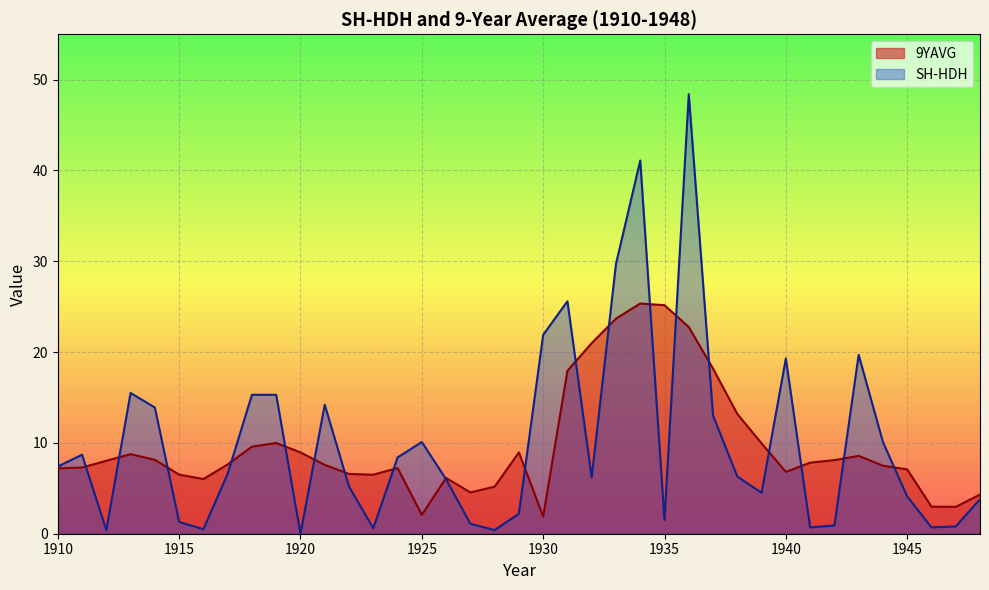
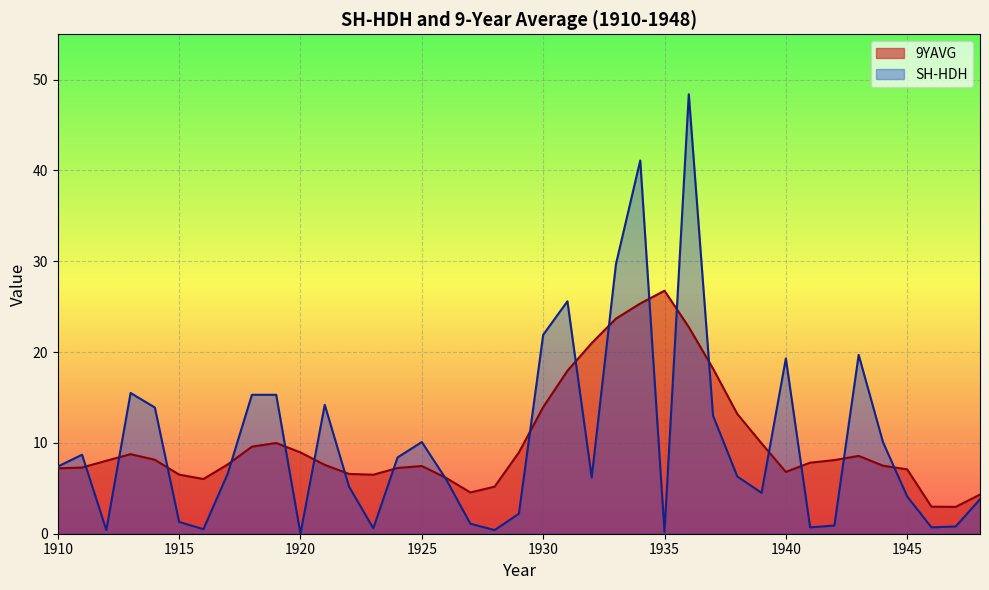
9YAVG, 1925: 2 -> 7
9YAVG, 1930: 2 -> 14
9YAVG, 1935: 25 -> 27
SH-HDH, 1935: 2 -> 0
